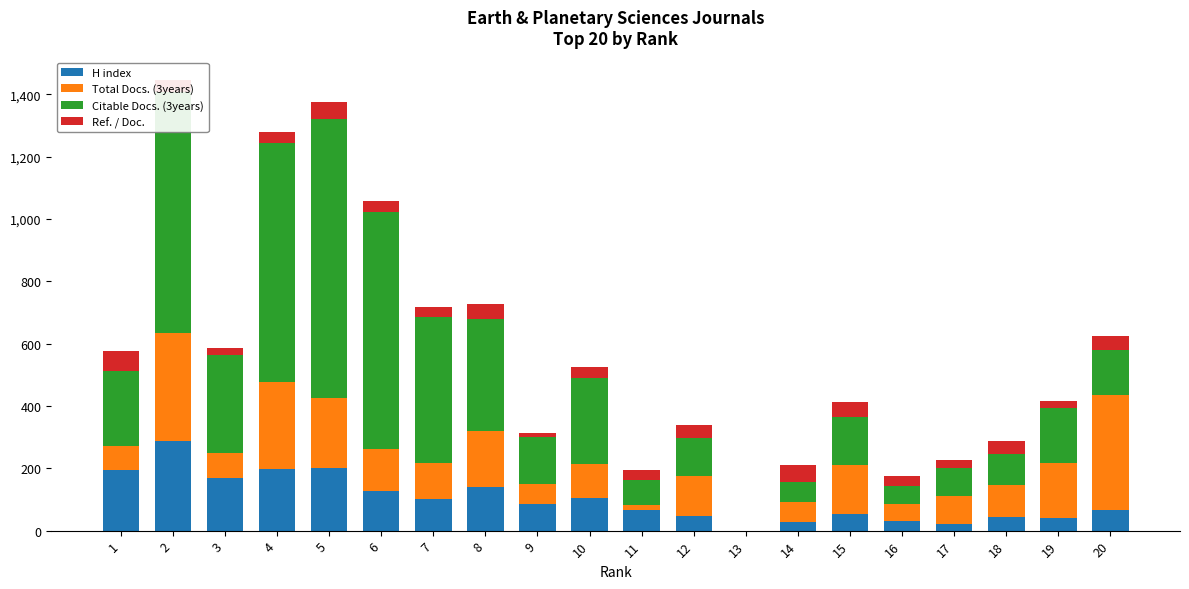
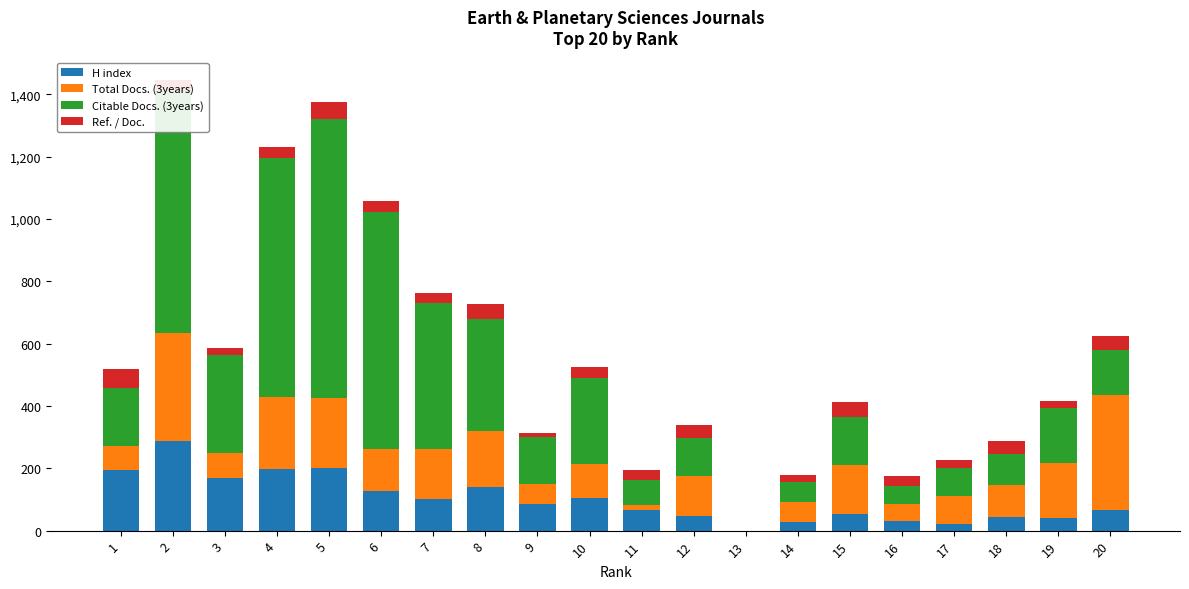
Citable Docs. (3years), 1: 240 -> 190
Total Docs. (3years), 4: 280 -> 230
Total Docs. (3years), 7: 120 -> 160
Ref. / Doc., 14: 50 -> 20
